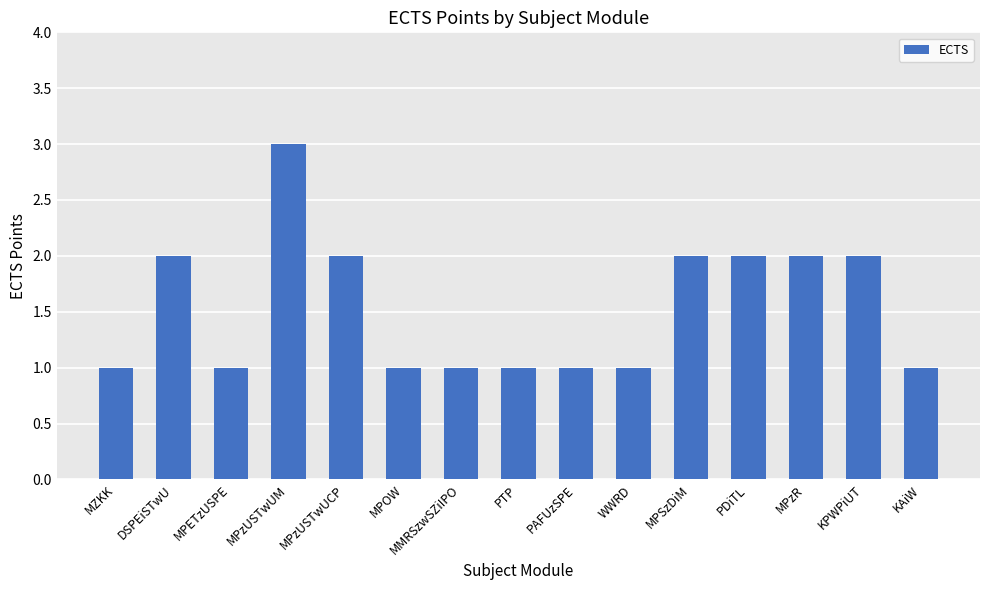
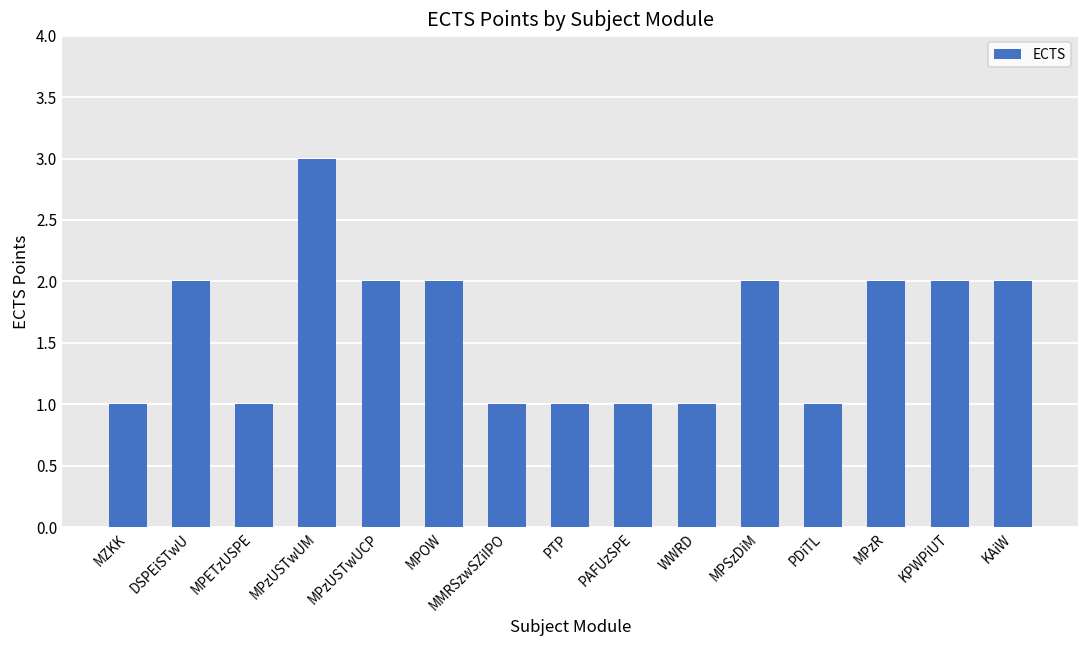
MPOW: 1 -> 2
PDiTL: 2 -> 1
KAiW: 1 -> 2
